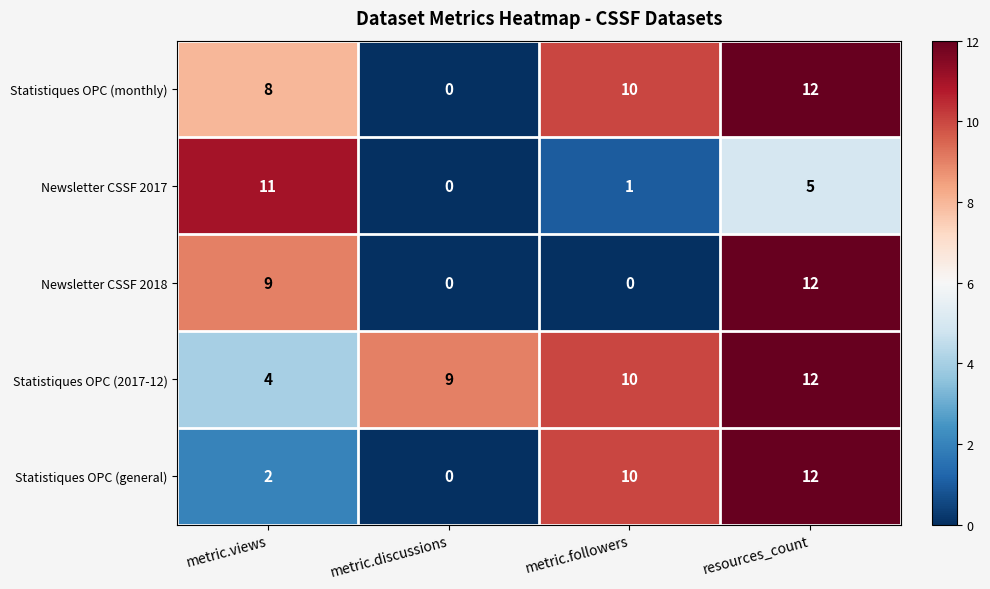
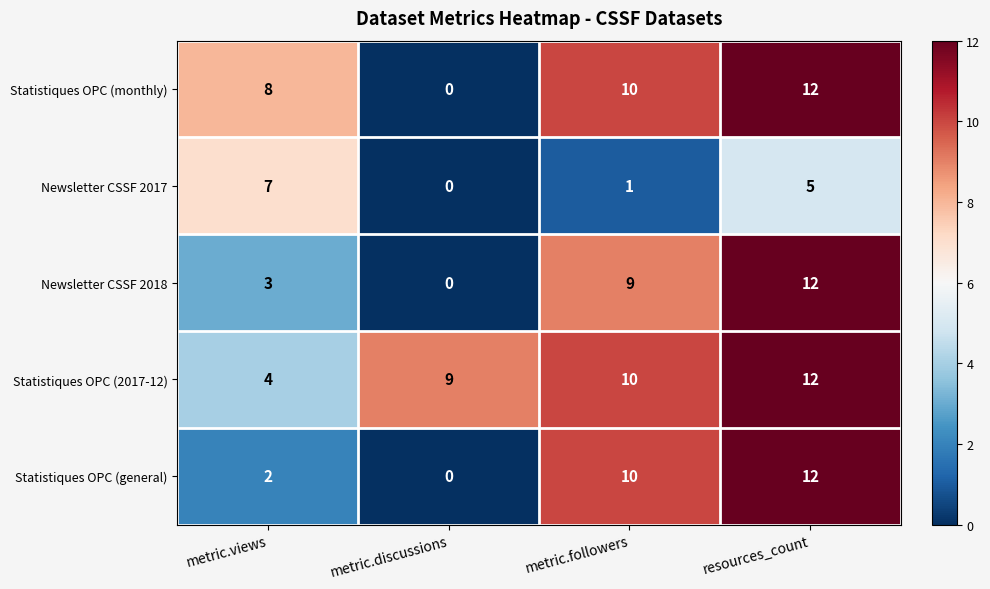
Newsletter CSSF 2017, metric.views: 11 -> 7
Newsletter CSSF 2018, metric.views: 9 -> 3
Newsletter CSSF 2018, metric.followers: 0 -> 9
